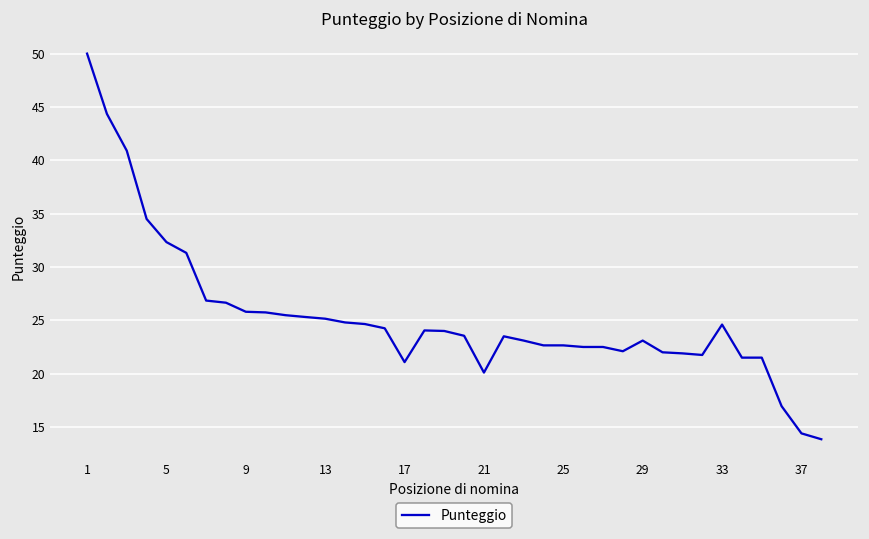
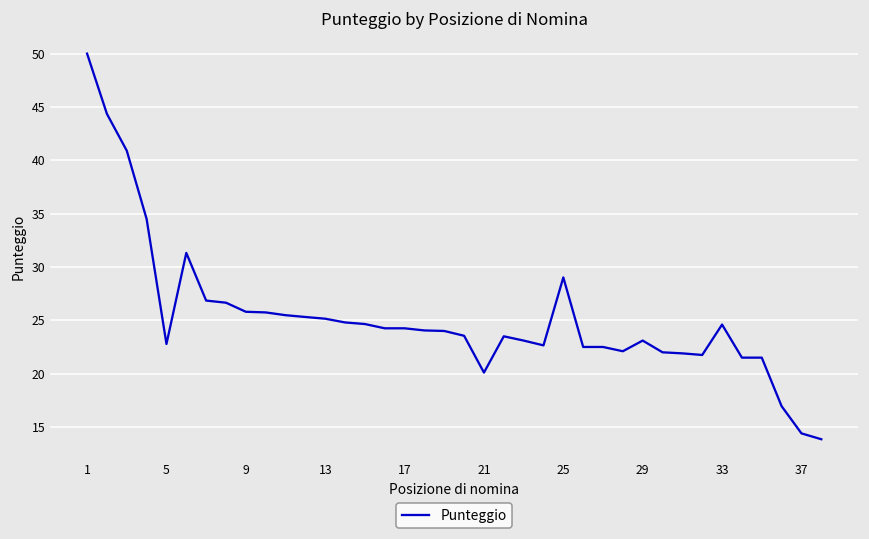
5: 32 -> 23
17: 21 -> 24
25: 23 -> 29
